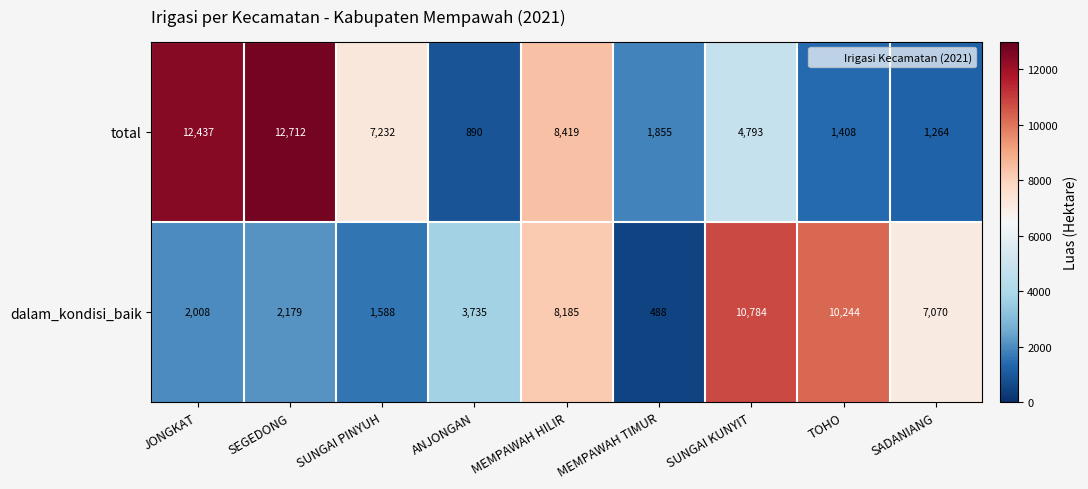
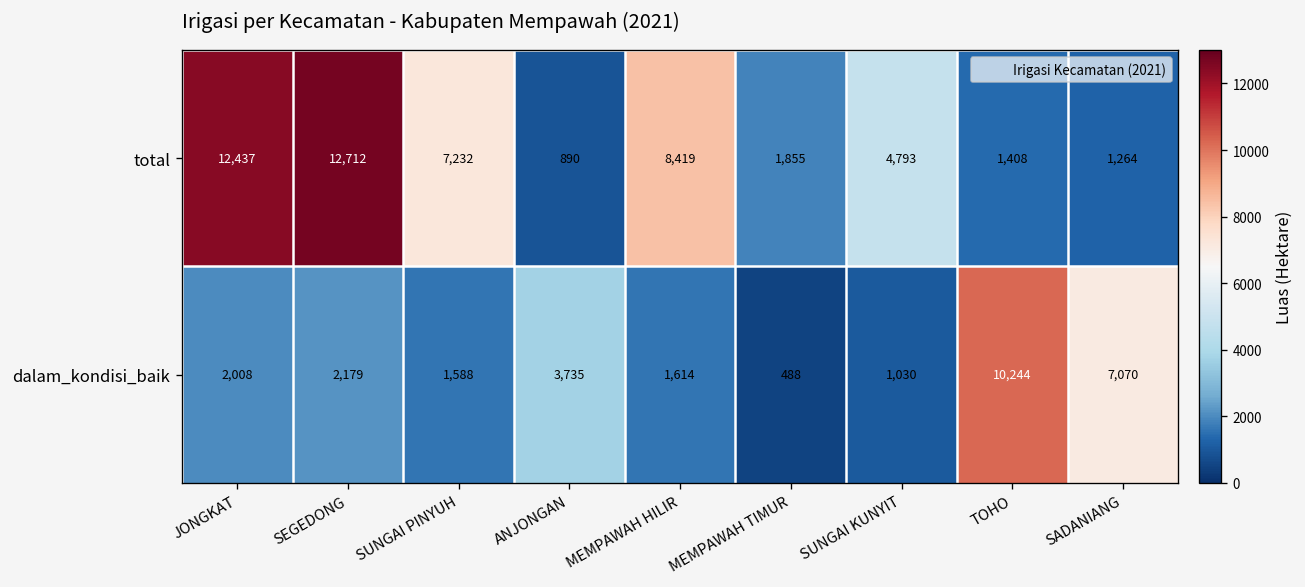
dalam_kondisi_baik, MEMPAWAH HILIR: 8,185 -> 1,614
dalam_kondisi_baik, SUNGAI KUNYIT: 10,784 -> 1,030
